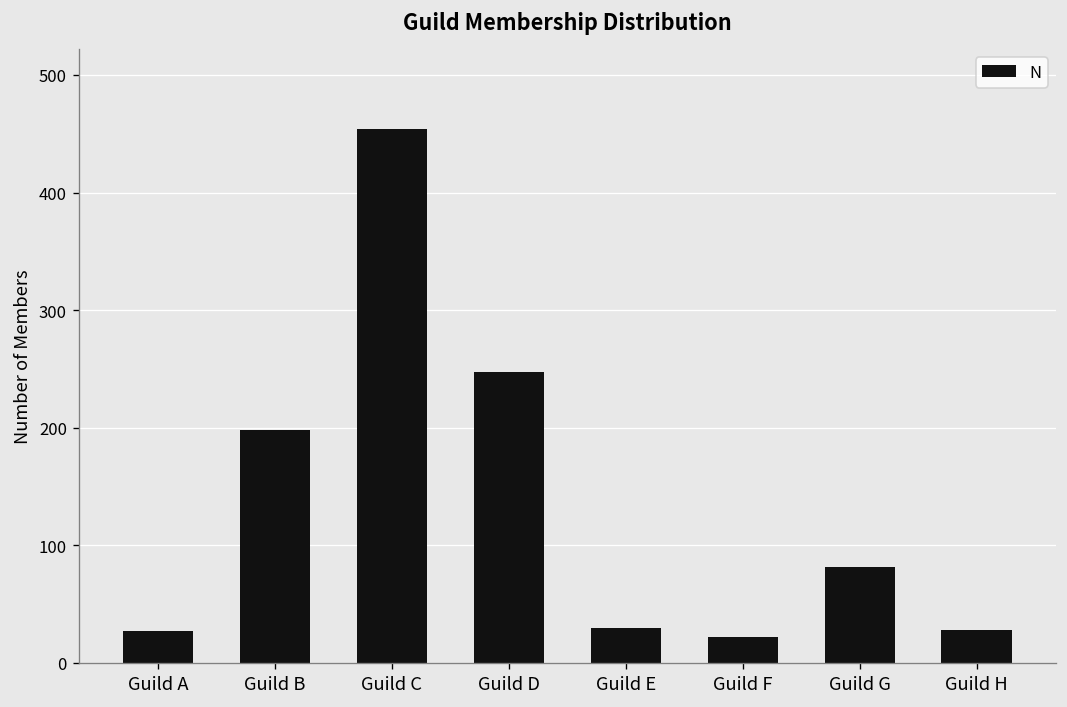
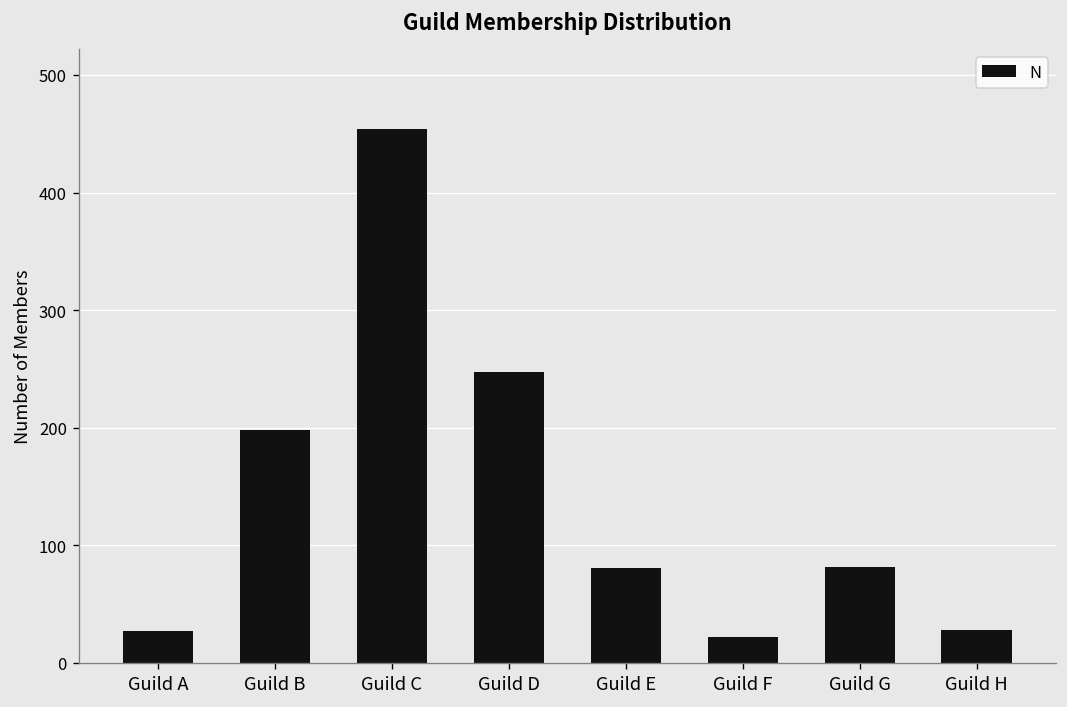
Guild E: 30 -> 80
